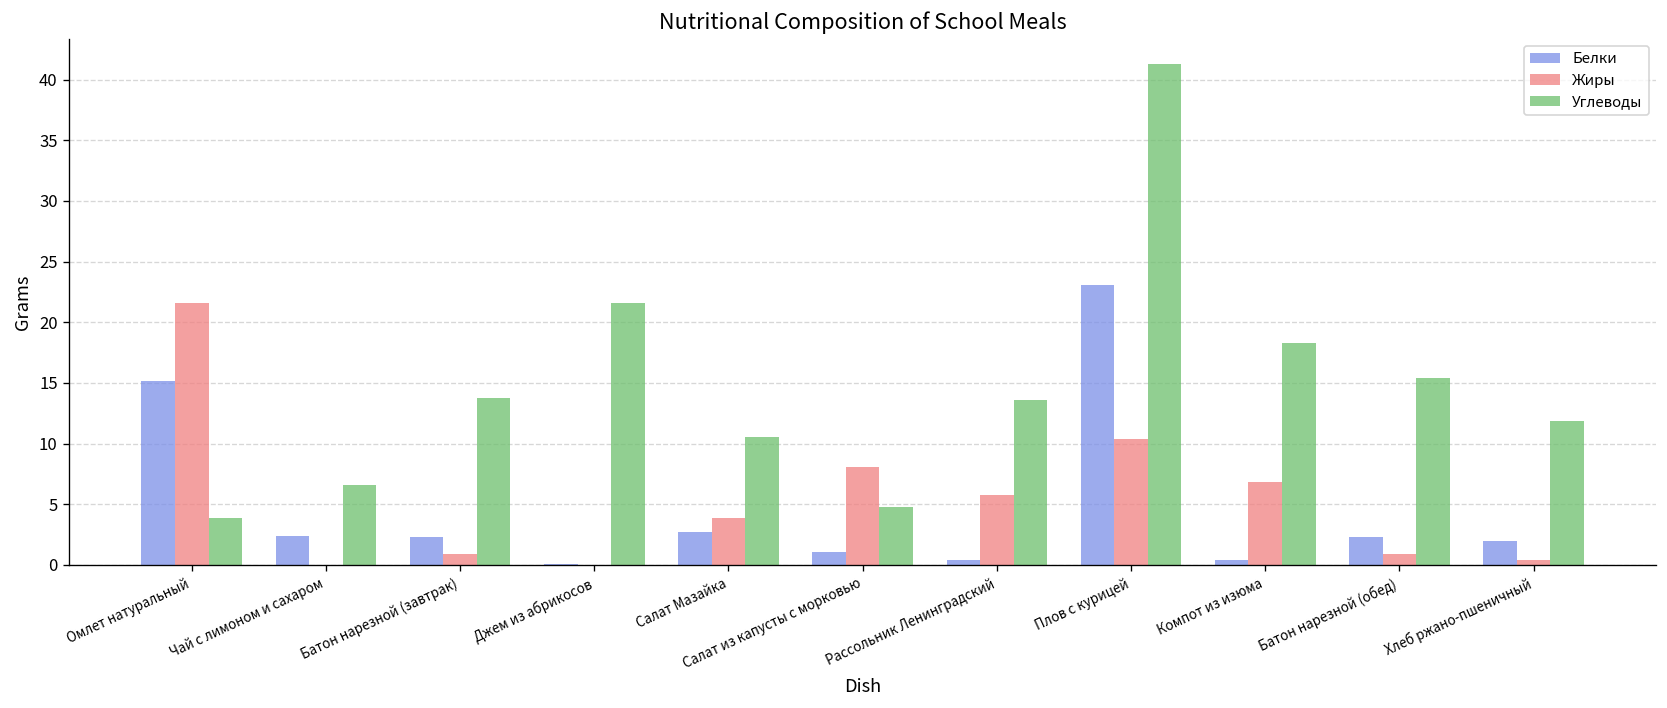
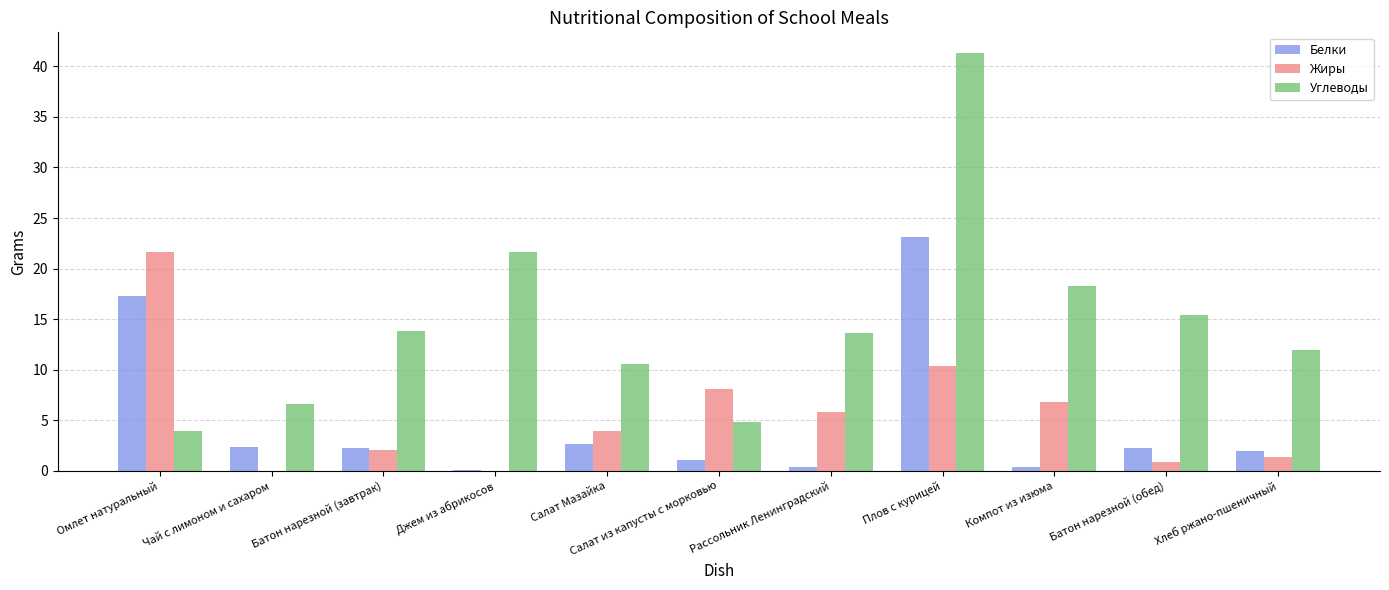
Белки, Омлет натуральный: 15.2 -> 17.3
Жиры, Батон нарезной (завтрак): 0.9 -> 2.1
Жиры, Хлеб ржано-пшеничный: 0.4 -> 1.4
